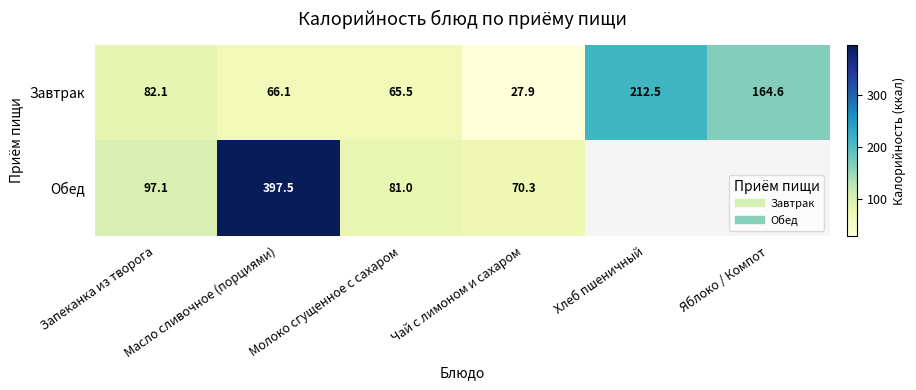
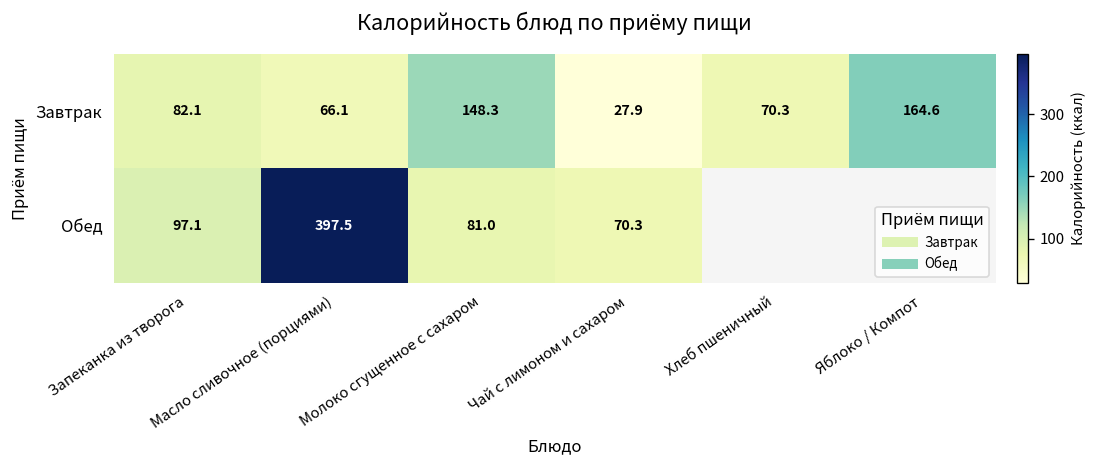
Завтрак, Молоко сгущенное с сахаром: 65.5 -> 148.3
Завтрак, Хлеб пшеничный: 212.5 -> 70.3
